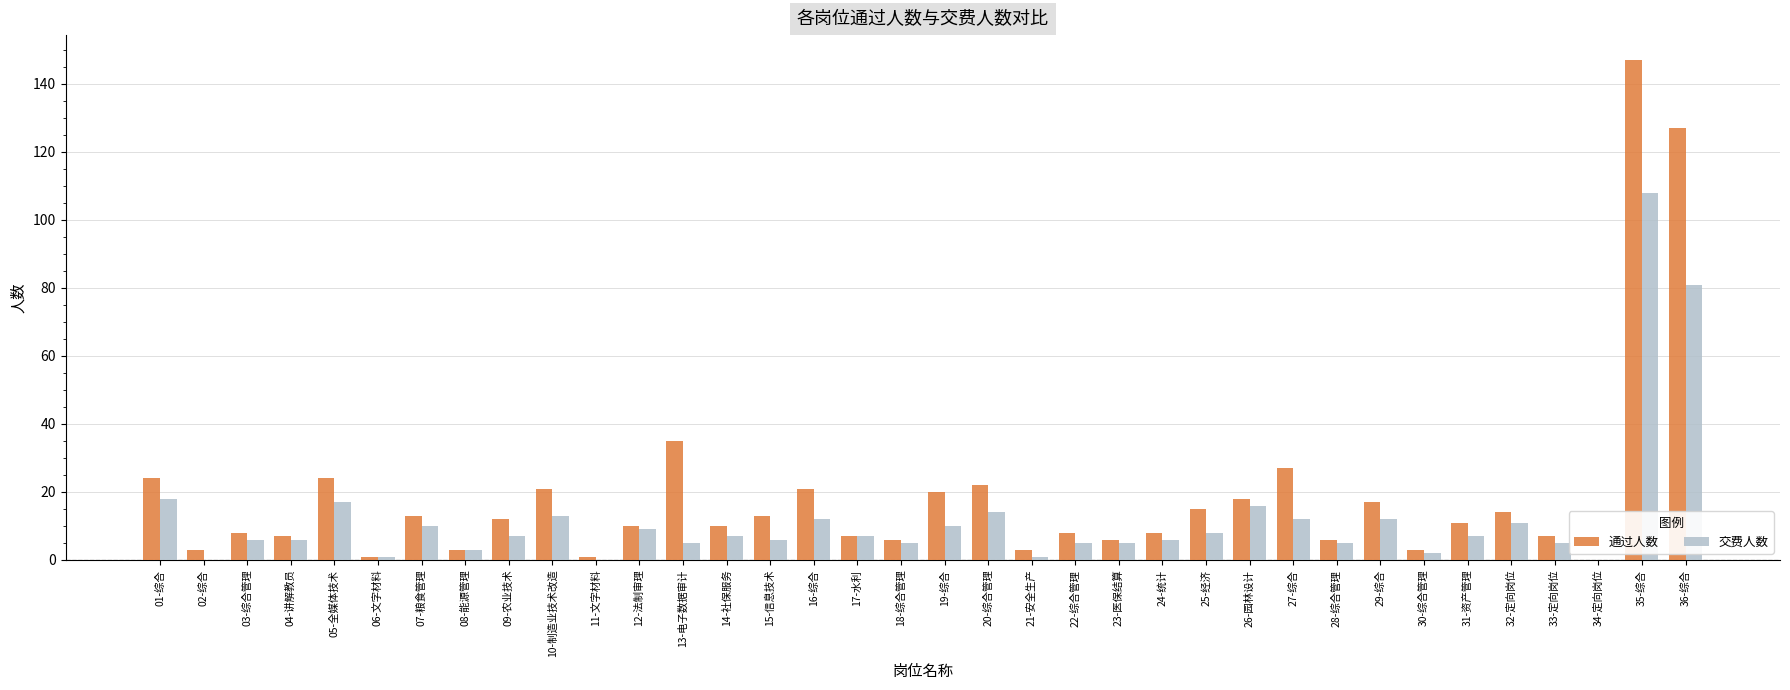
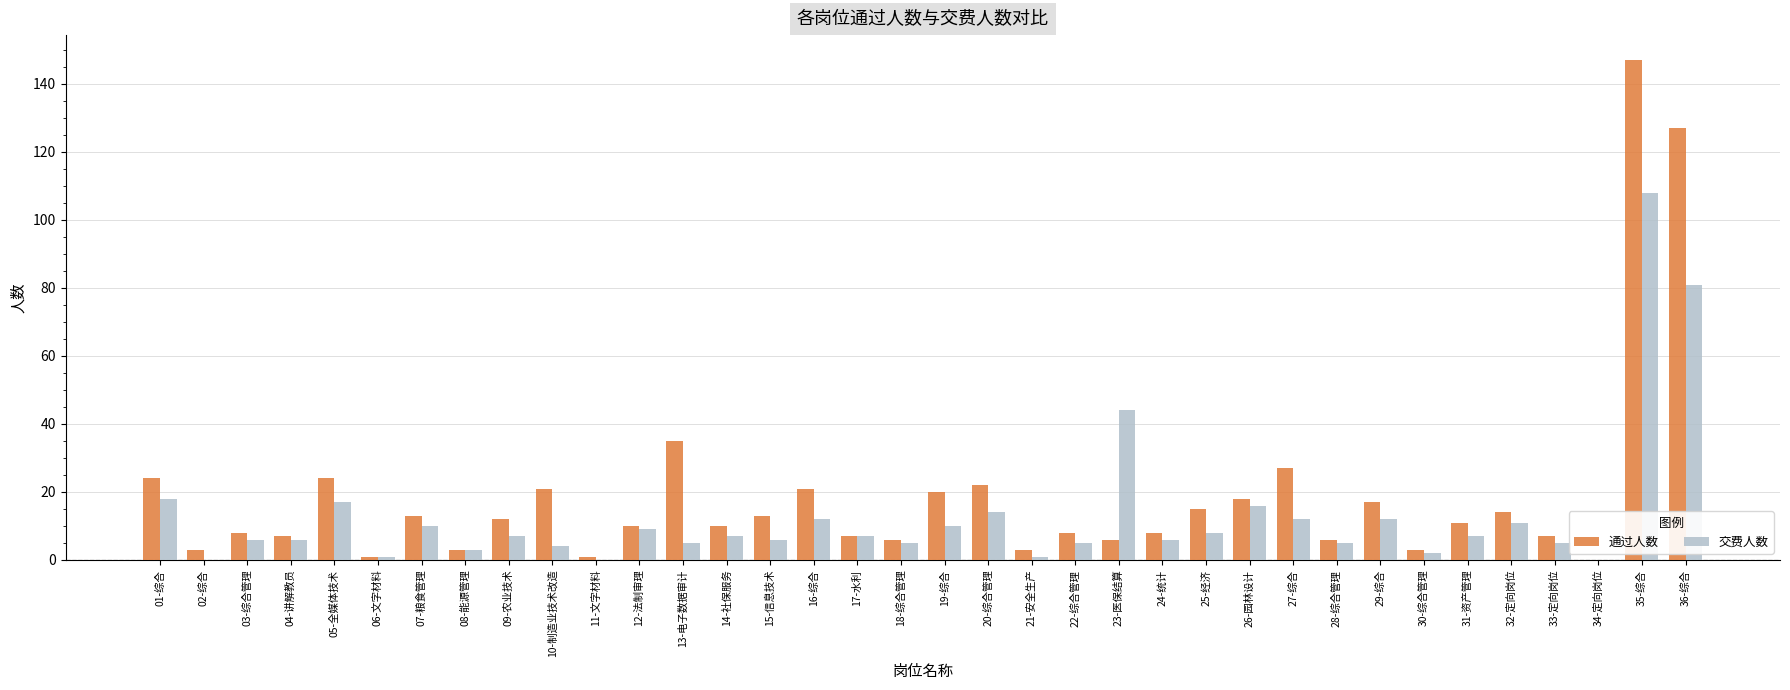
交费人数, 10-制造业技术改造: 13 -> 4
交费人数, 23-医保结算: 5 -> 44
